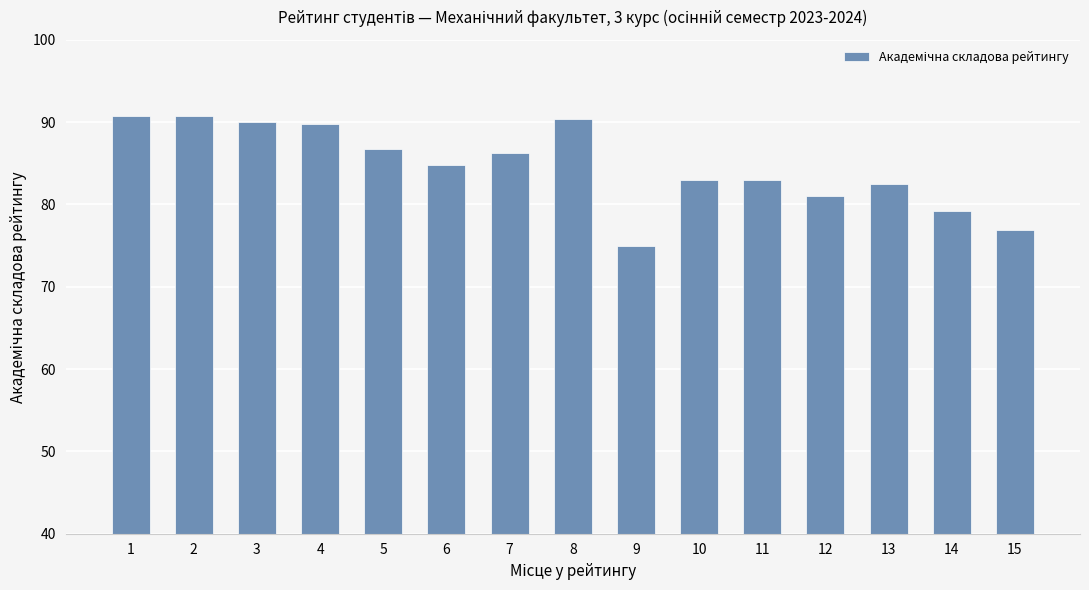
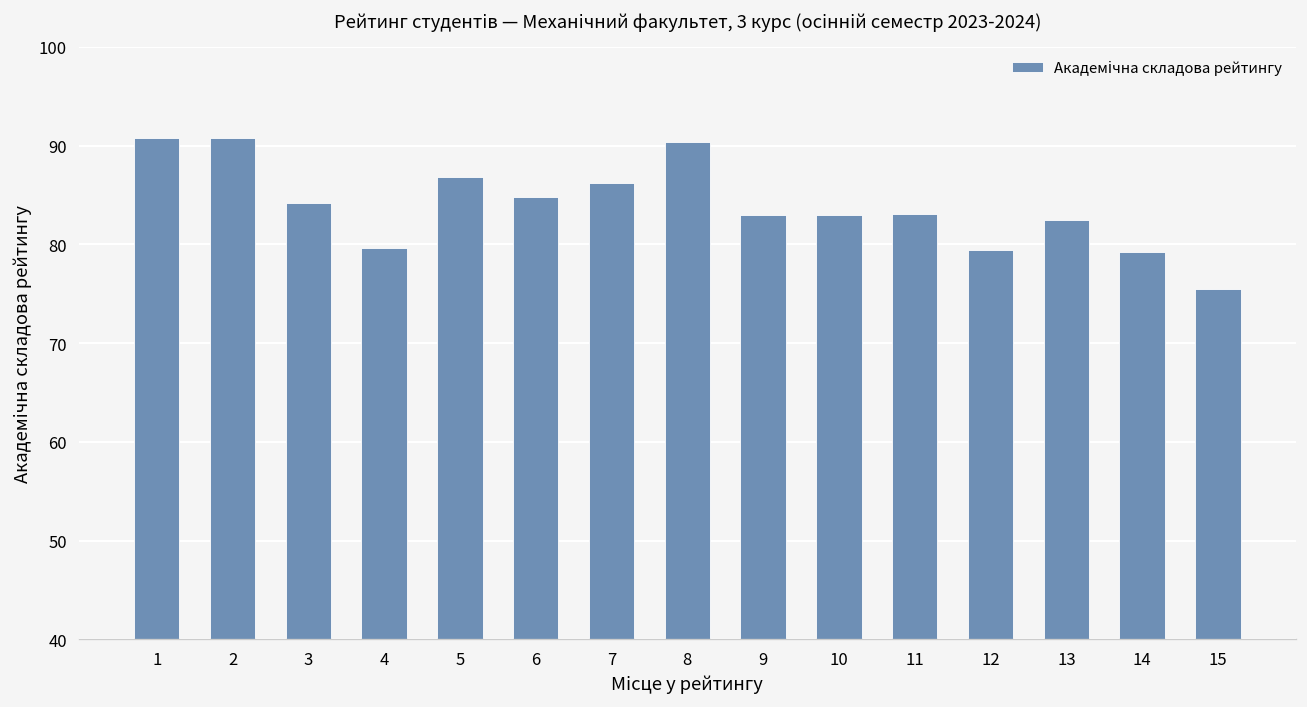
3: 90 -> 84
4: 90 -> 80
9: 75 -> 83
12: 81 -> 79
15: 77 -> 76
